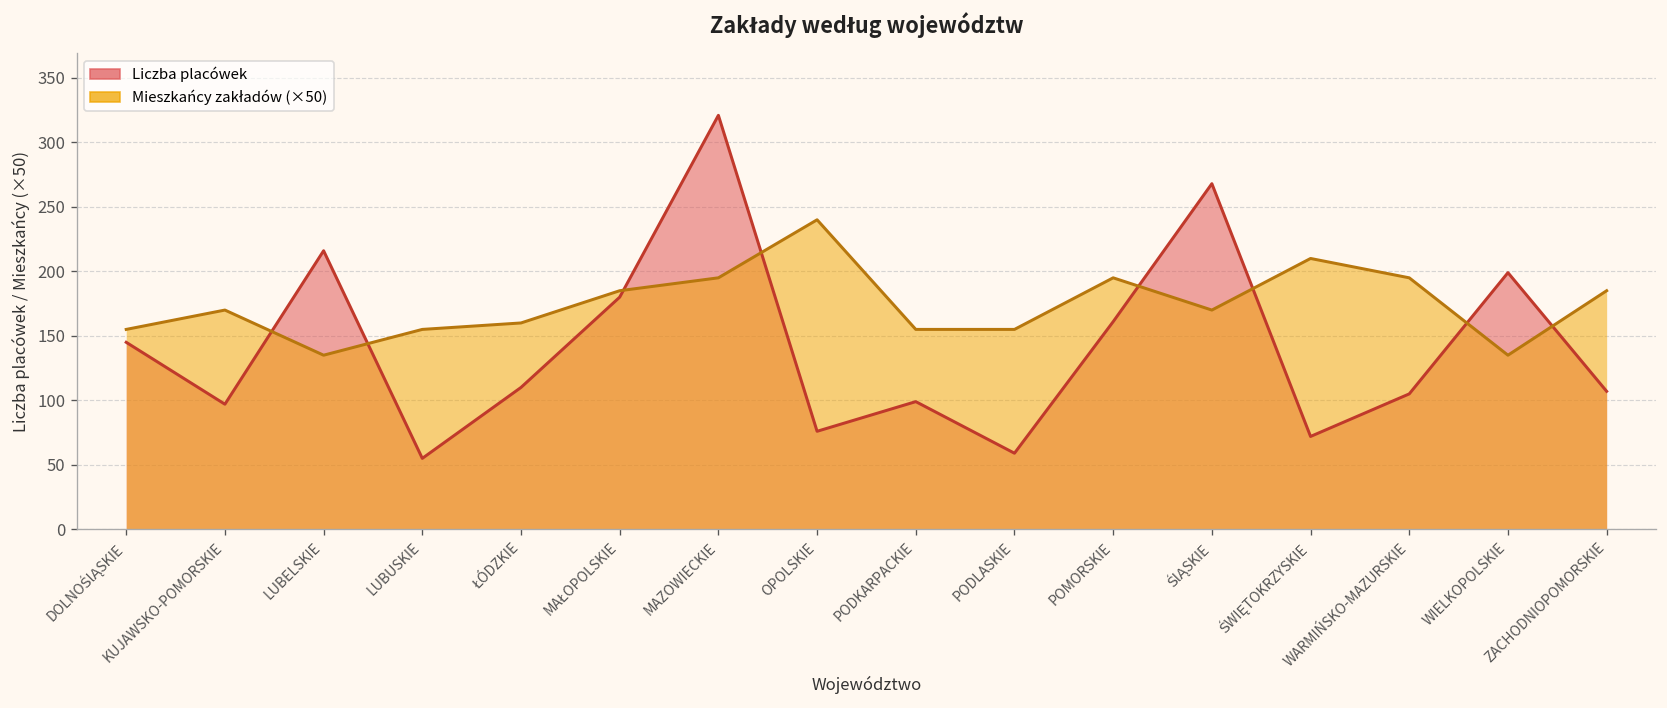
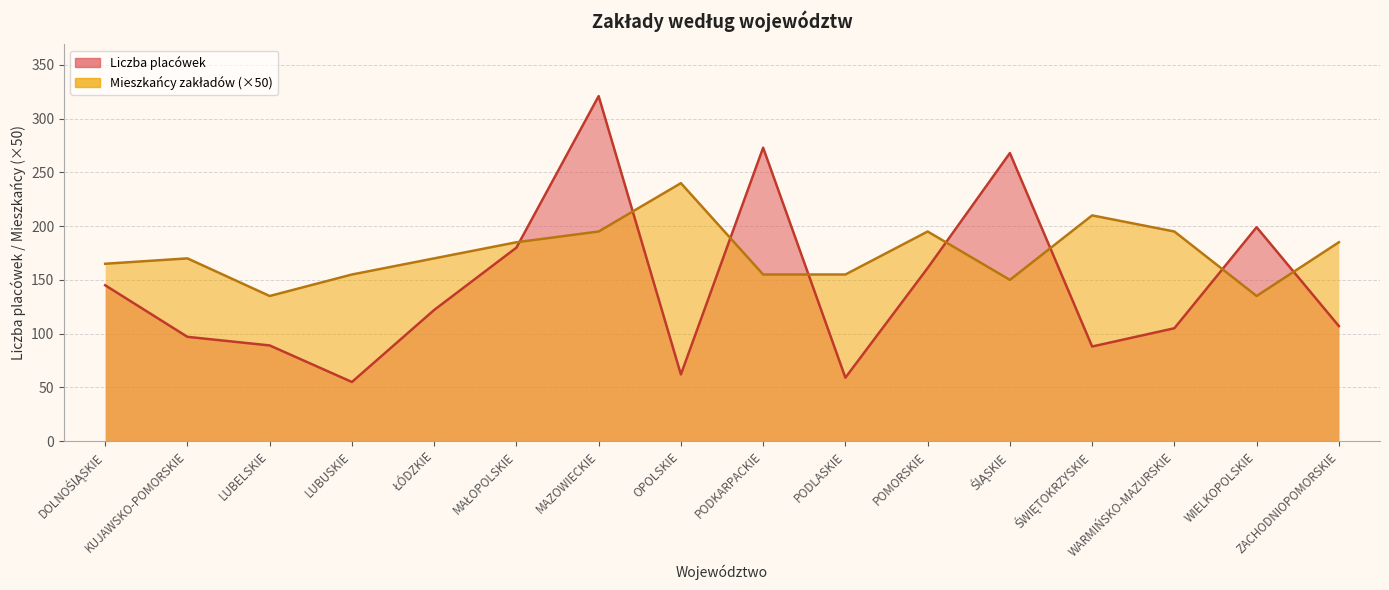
Mieszkańcy zakładów (×50), DOLNOŚlĄSKIE: 155 -> 165
Liczba placówek, LUBELSKIE: 216 -> 89
Liczba placówek, ŁÓDZKIE: 110 -> 122
Mieszkańcy zakładów (×50), ŁÓDZKIE: 160 -> 170
Liczba placówek, OPOLSKIE: 76 -> 62
Liczba placówek, PODKARPACKIE: 99 -> 273
Mieszkańcy zakładów (×50), ŚlĄSKIE: 170 -> 150
Liczba placówek, ŚWIĘTOKRZYSKIE: 72 -> 88
